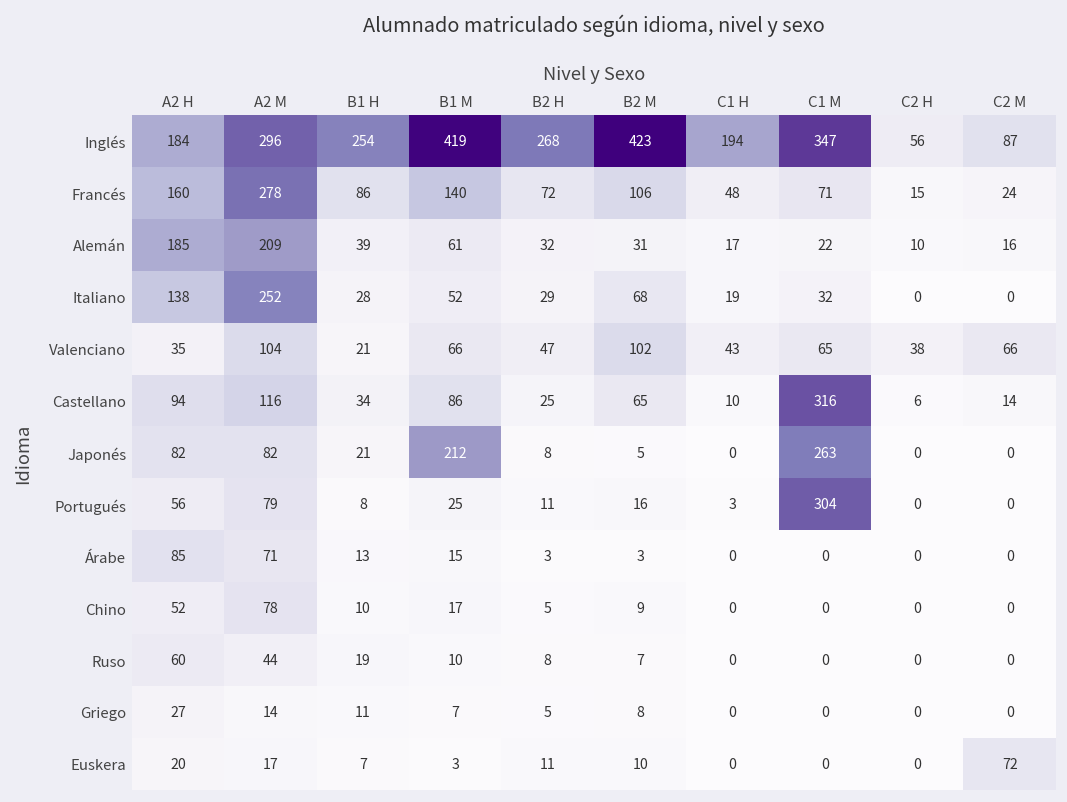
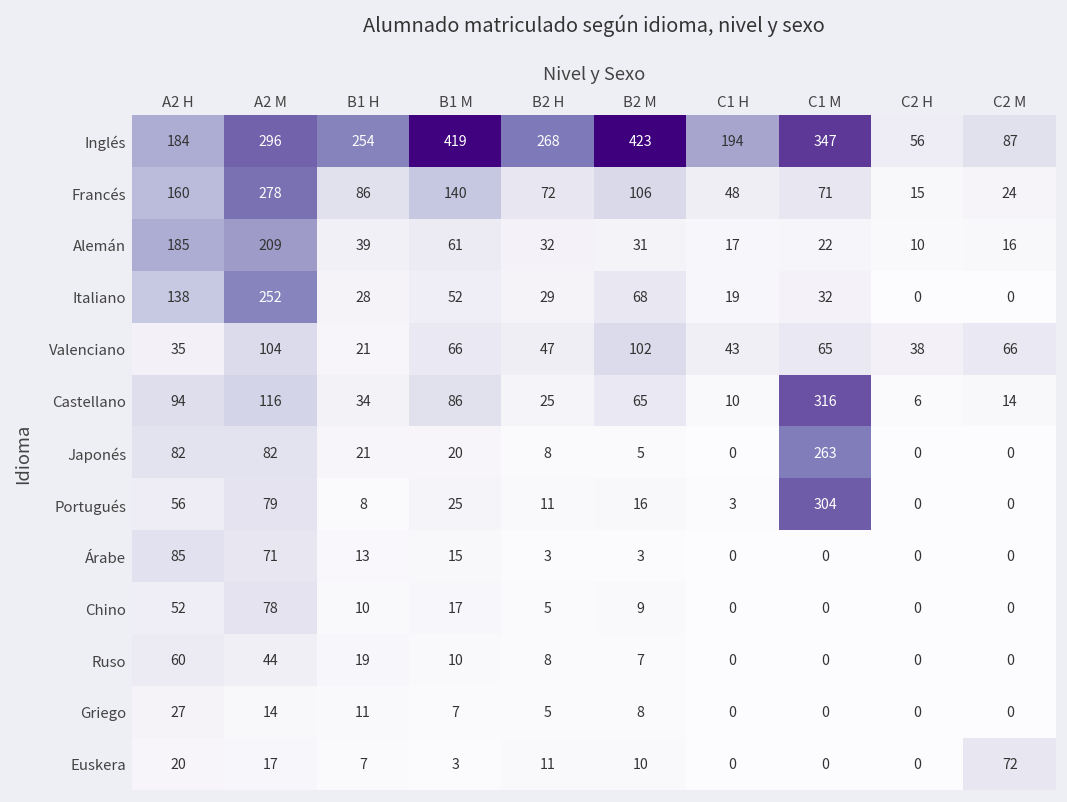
Japonés, B1 M: 212 -> 20
